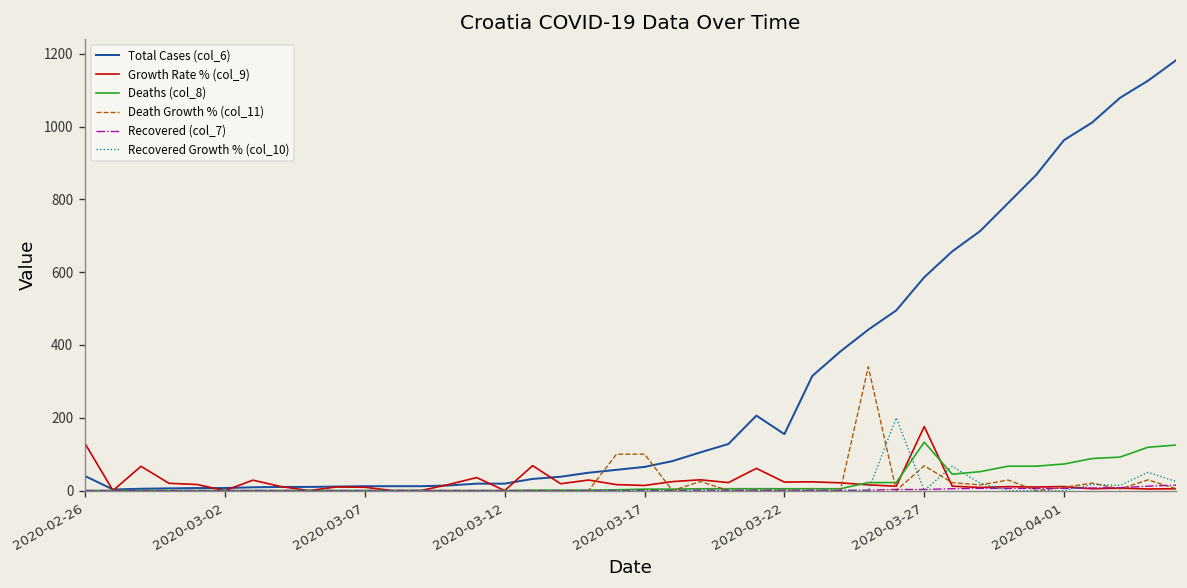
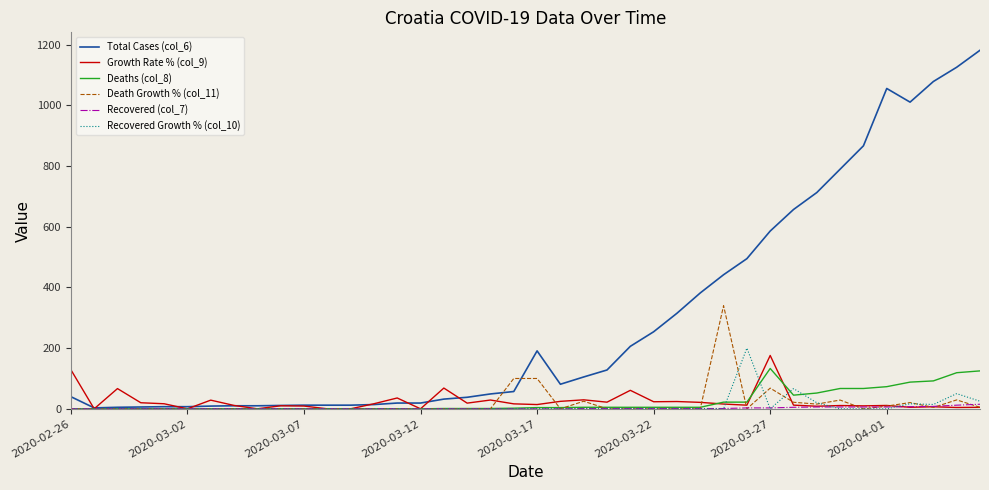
Total Cases (col_6), 2020-03-17: 70 -> 190
Total Cases (col_6), 2020-03-22: 160 -> 250
Total Cases (col_6), 2020-04-01: 960 -> 1060
